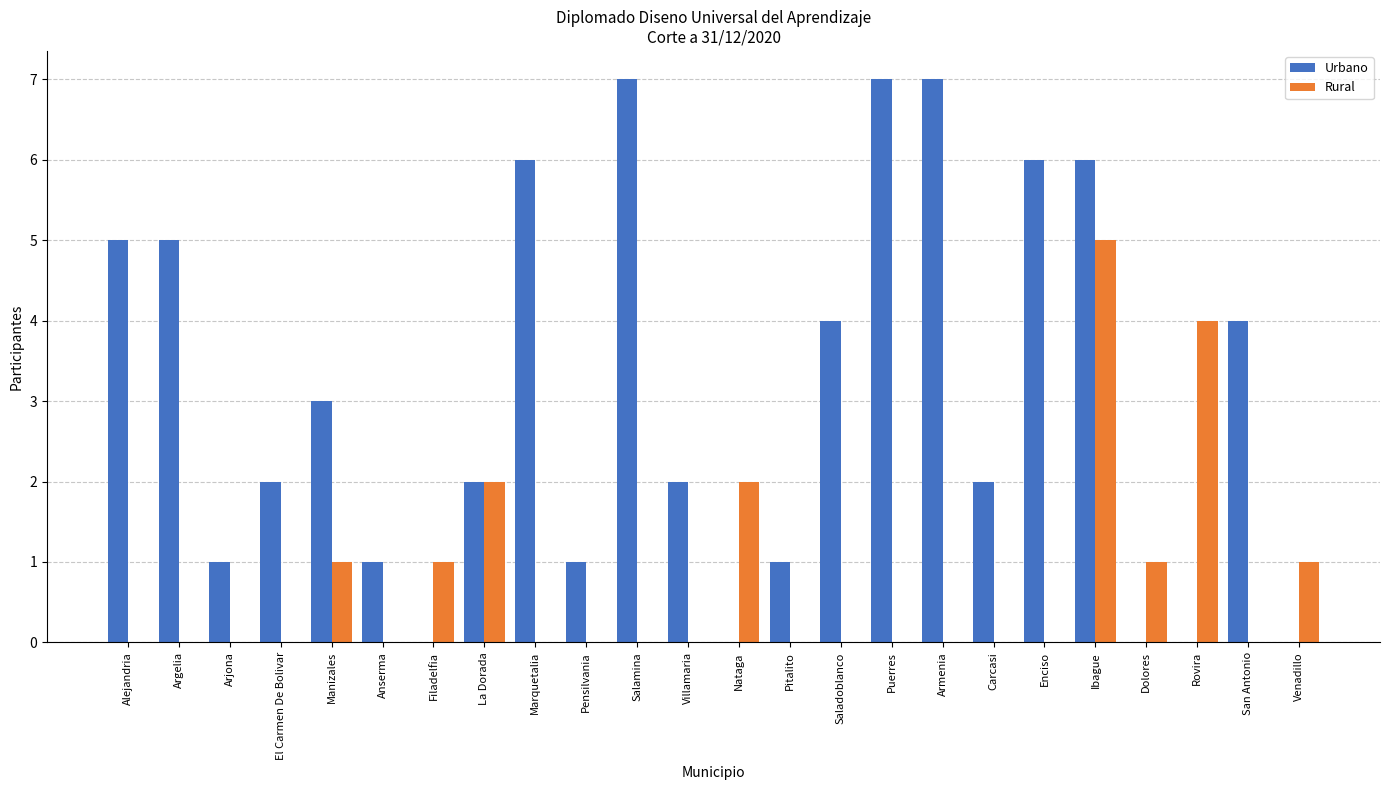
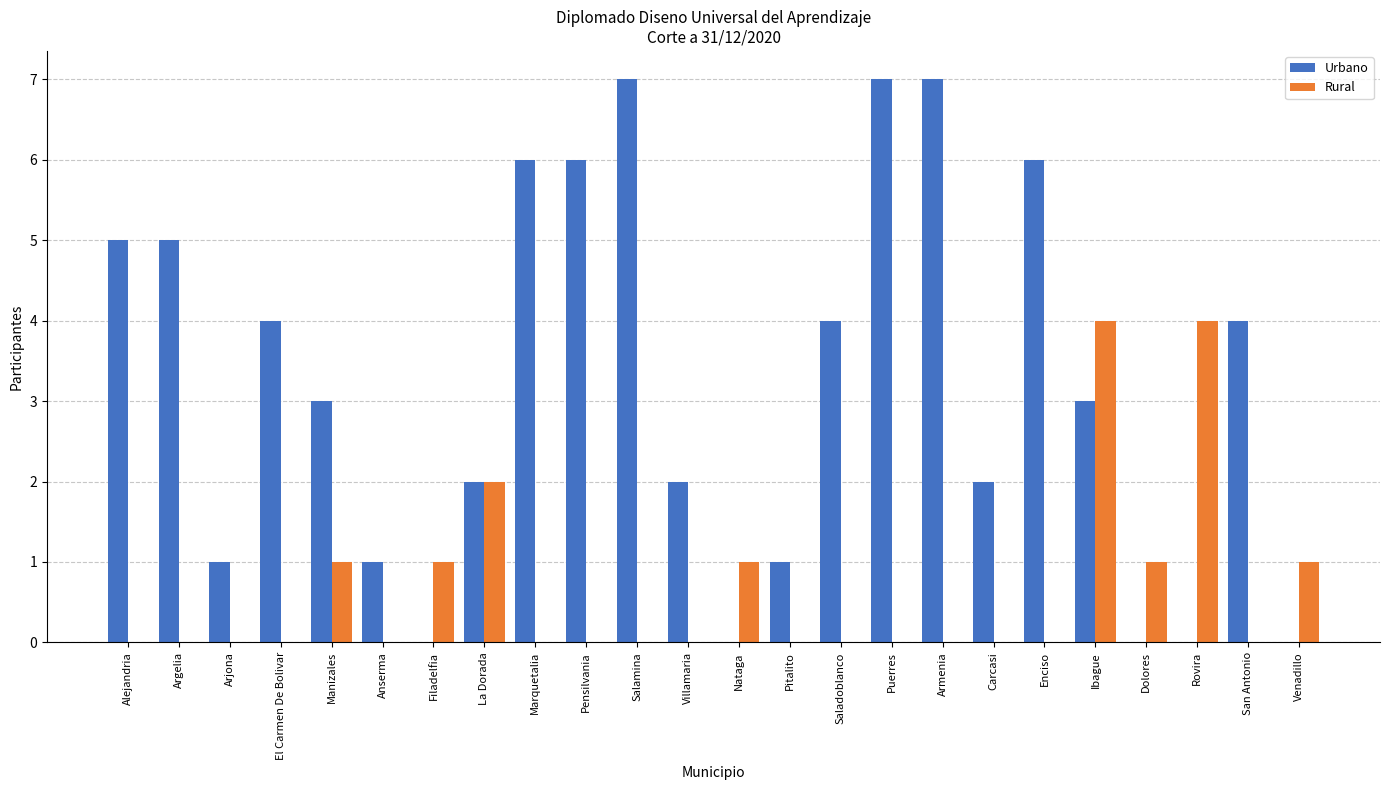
Urbano, El Carmen De Bolivar: 2 -> 4
Urbano, Pensilvania: 1 -> 6
Rural, Nataga: 2 -> 1
Urbano, Ibague: 6 -> 3
Rural, Ibague: 5 -> 4
